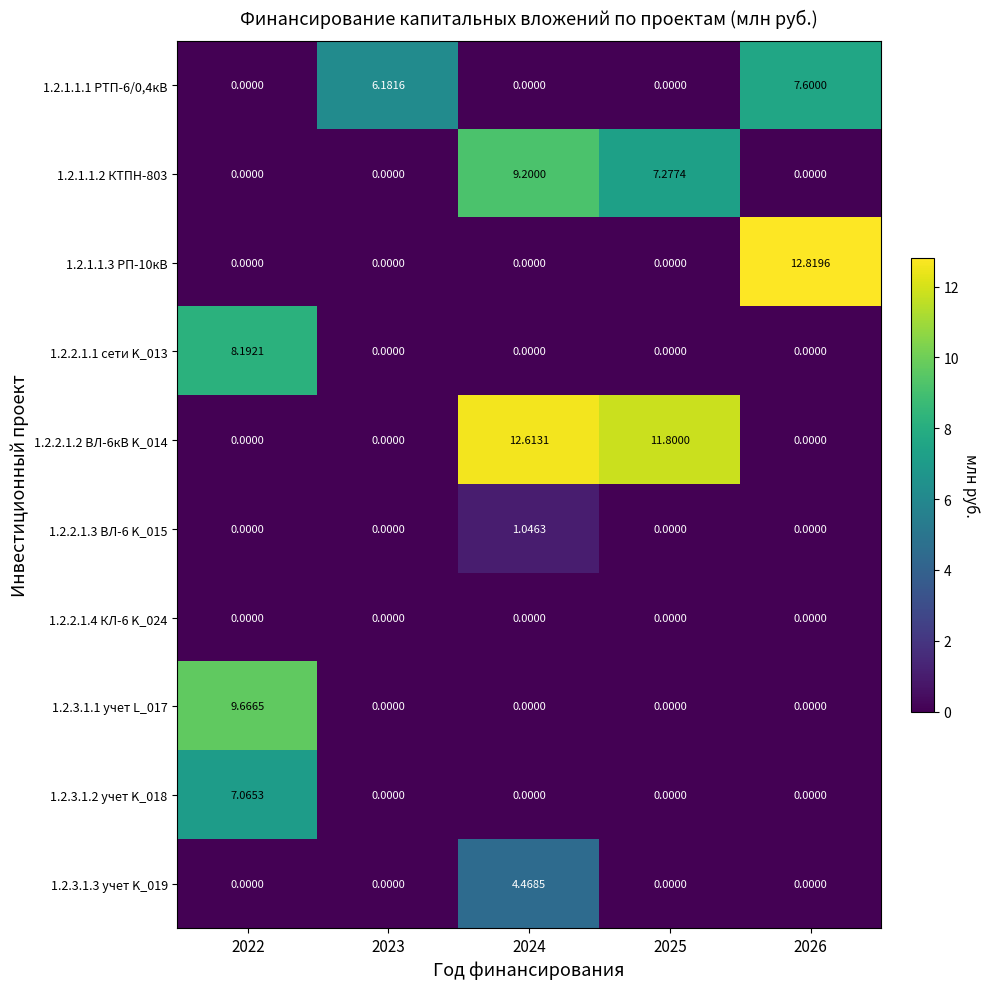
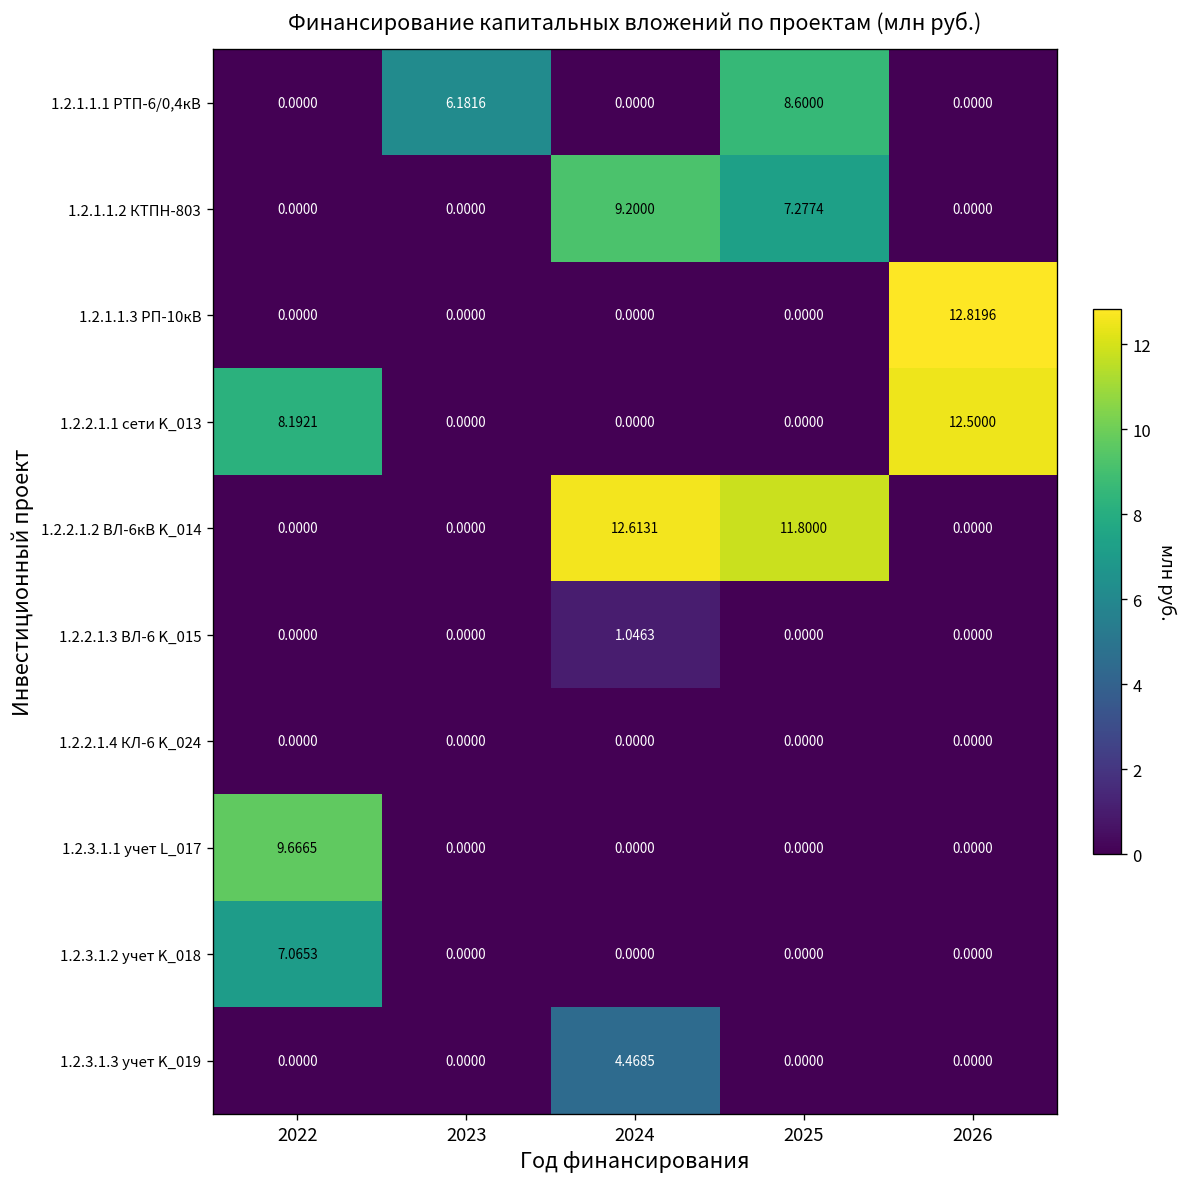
1.2.1.1.1 РТП-6/0,4кВ, 2025: 0.0000 -> 8.6000
1.2.1.1.1 РТП-6/0,4кВ, 2026: 7.6000 -> 0.0000
1.2.2.1.1 сети K_013, 2026: 0.0000 -> 12.5000
